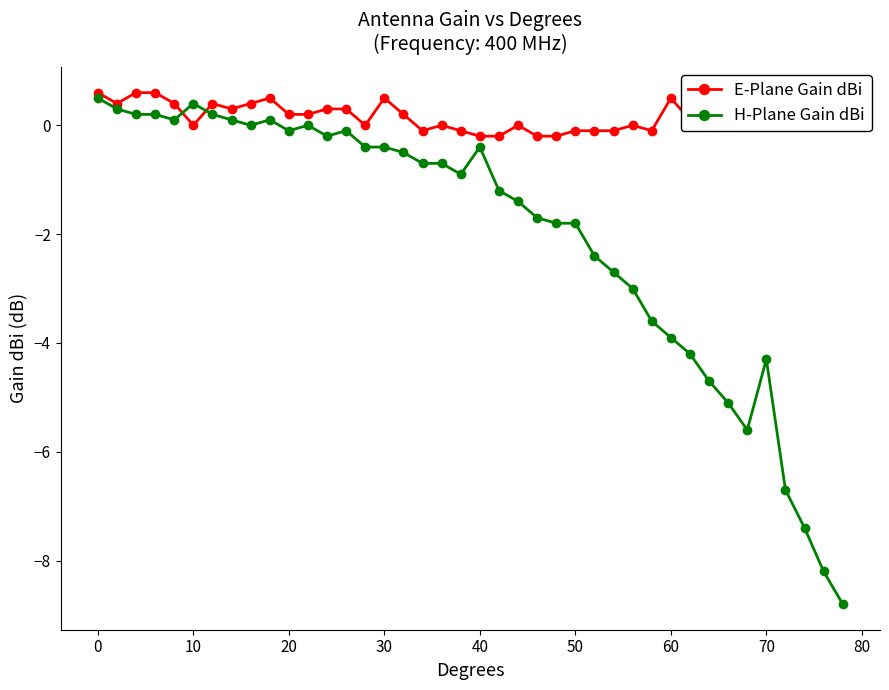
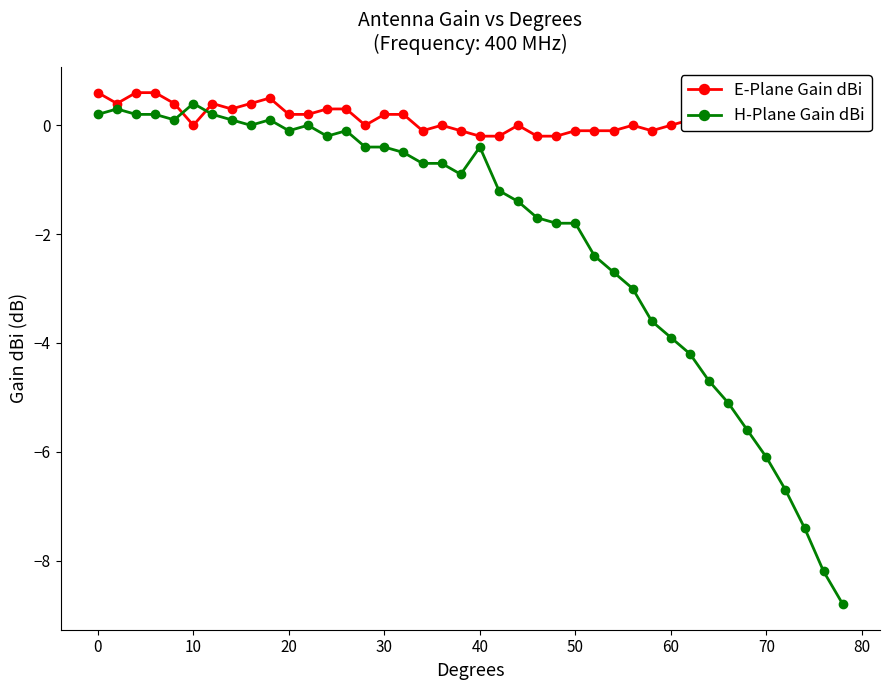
H-Plane Gain dBi, 0: 0.5 -> 0.2
E-Plane Gain dBi, 30: 0.5 -> 0.2
E-Plane Gain dBi, 60: 0.5 -> 0.0
H-Plane Gain dBi, 70: -4.3 -> -6.1
